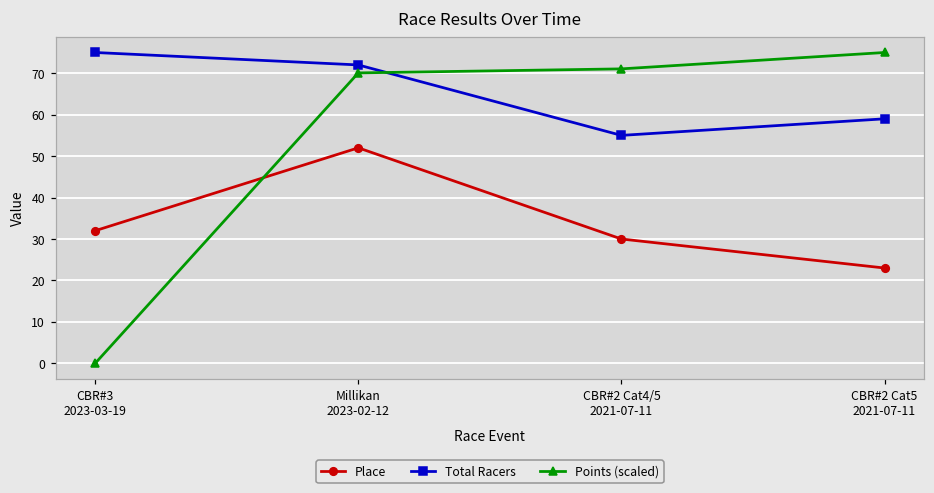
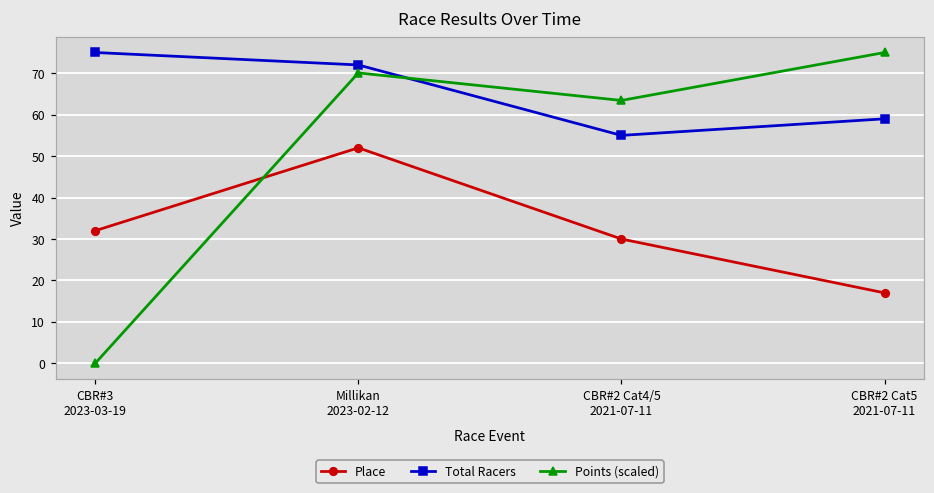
Points (scaled), CBR#2 Cat4/5 2021-07-11: 71 -> 63
Place, CBR#2 Cat5 2021-07-11: 23 -> 17
